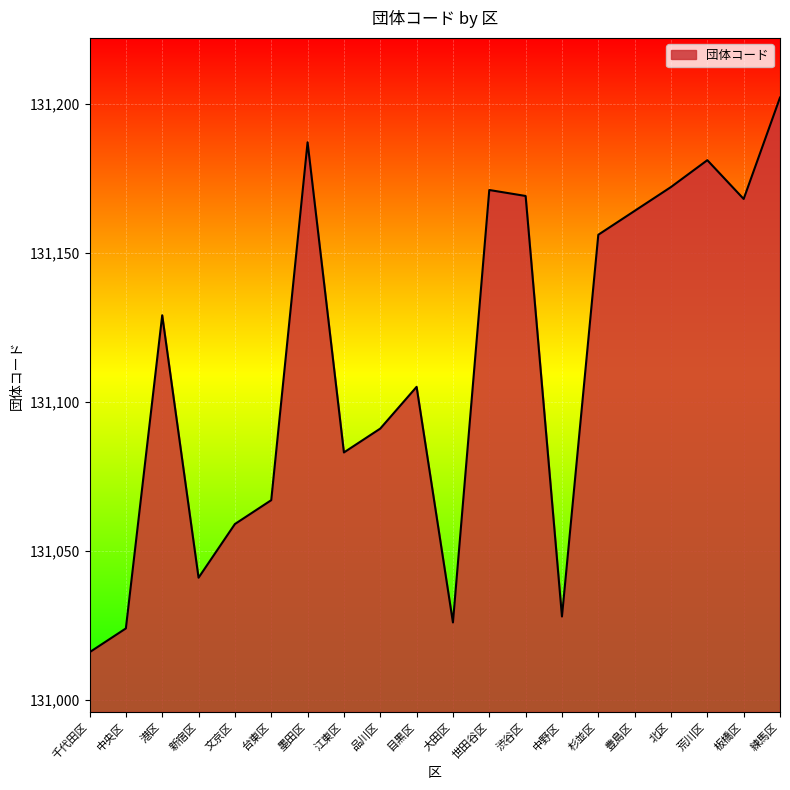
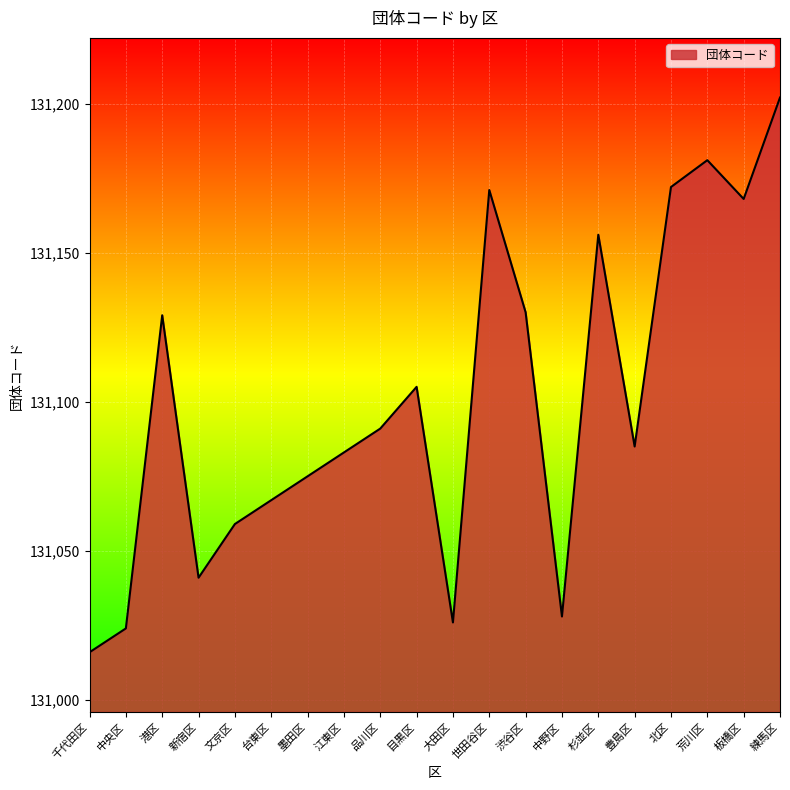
墨田区: 131,187 -> 131,075
渋谷区: 131,169 -> 131,130
豊島区: 131,164 -> 131,085
